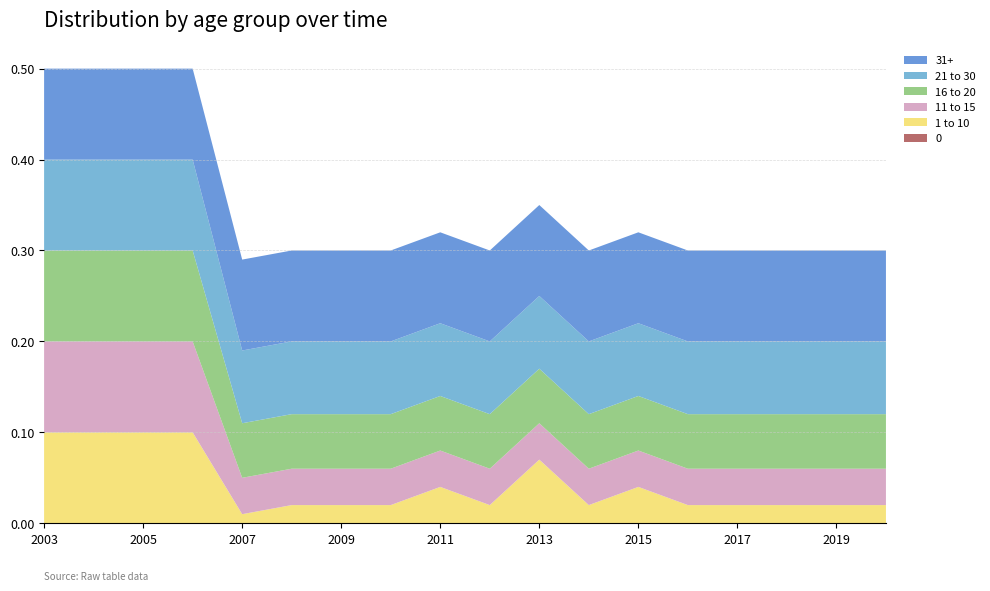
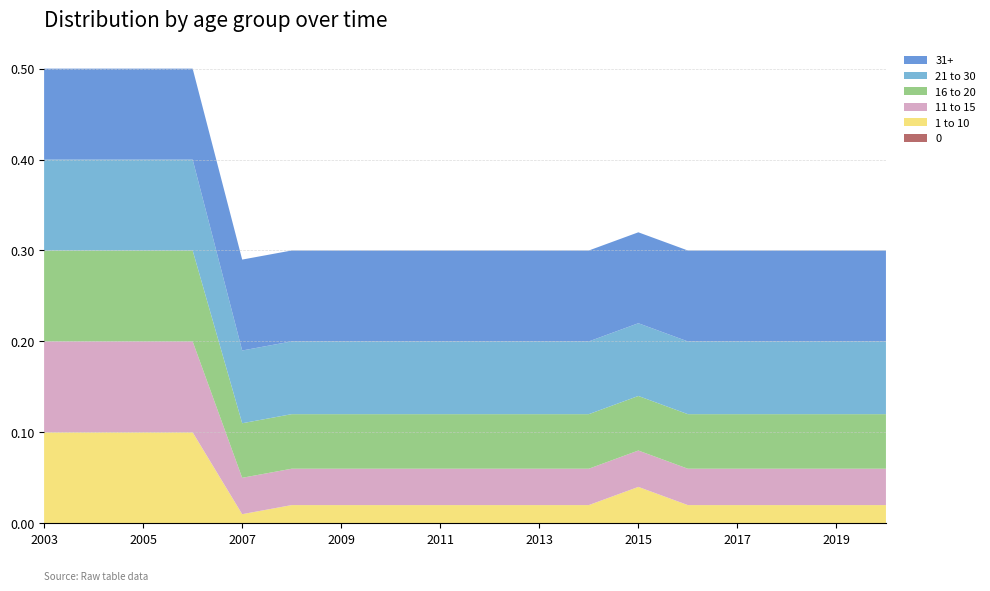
1 to 10, 2011: 0.04 -> 0.02
1 to 10, 2013: 0.07 -> 0.02
